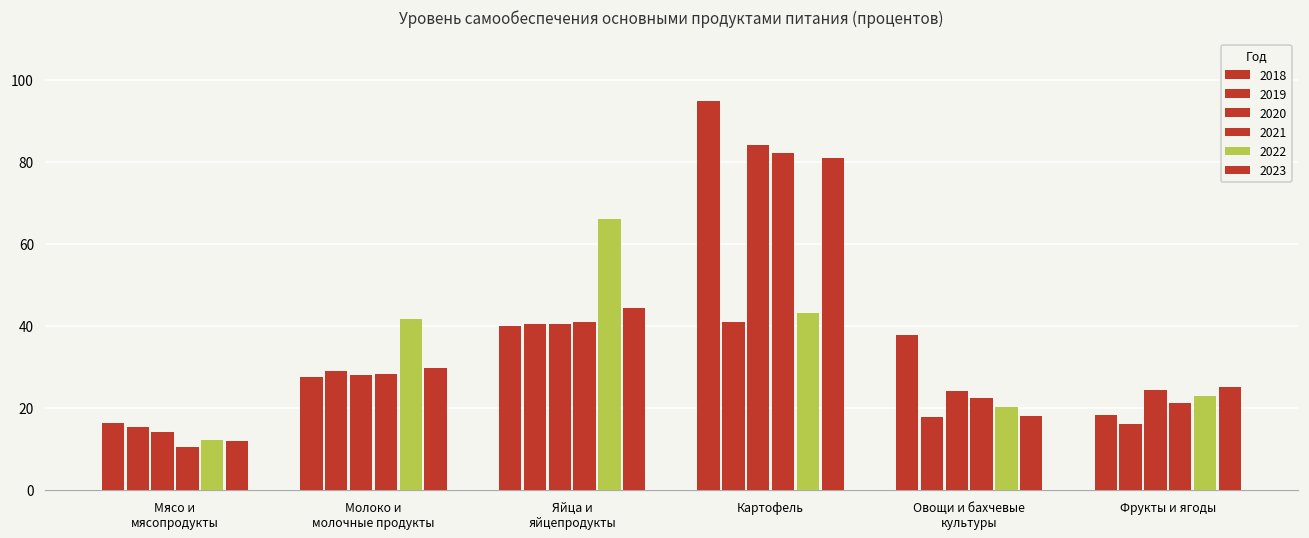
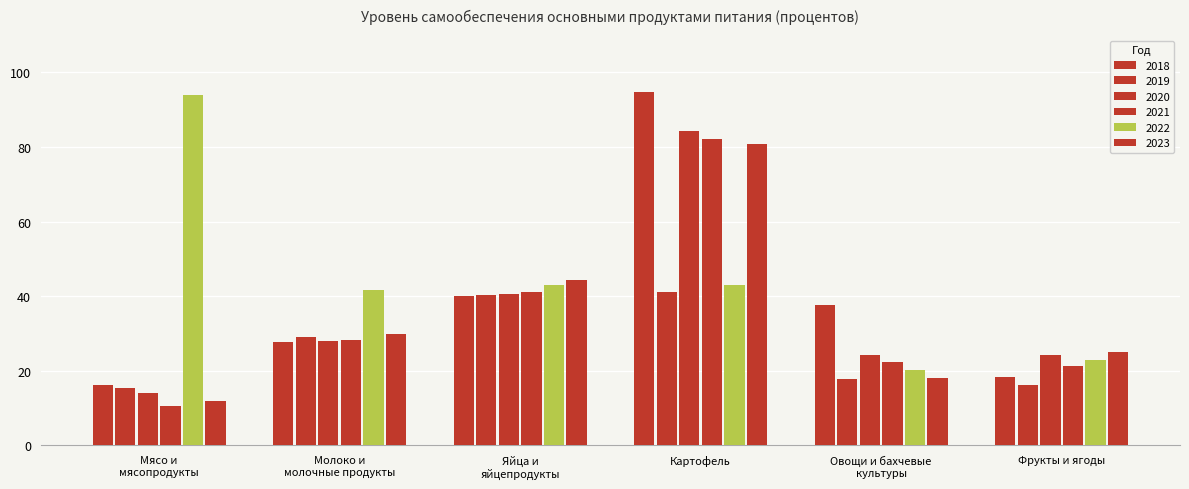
2022, Мясо и мясопродукты: 12 -> 94
2022, Яйца и яйцепродукты: 66 -> 43
